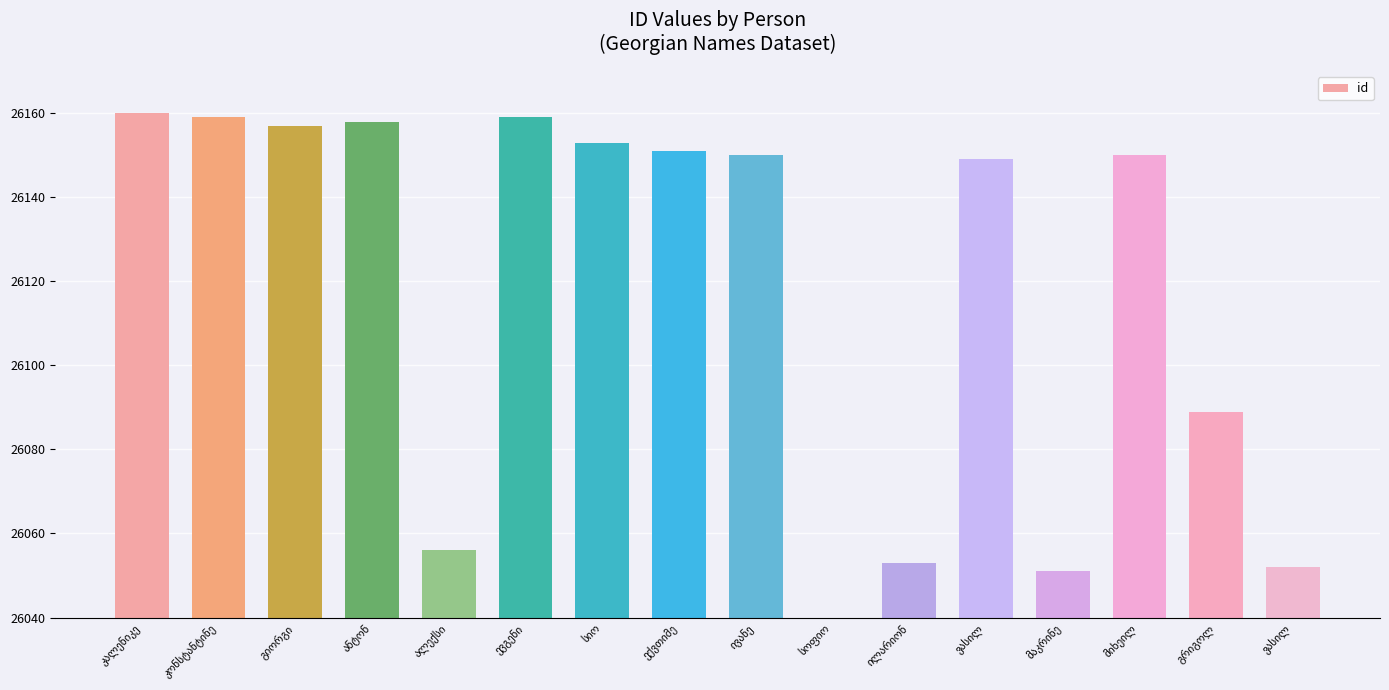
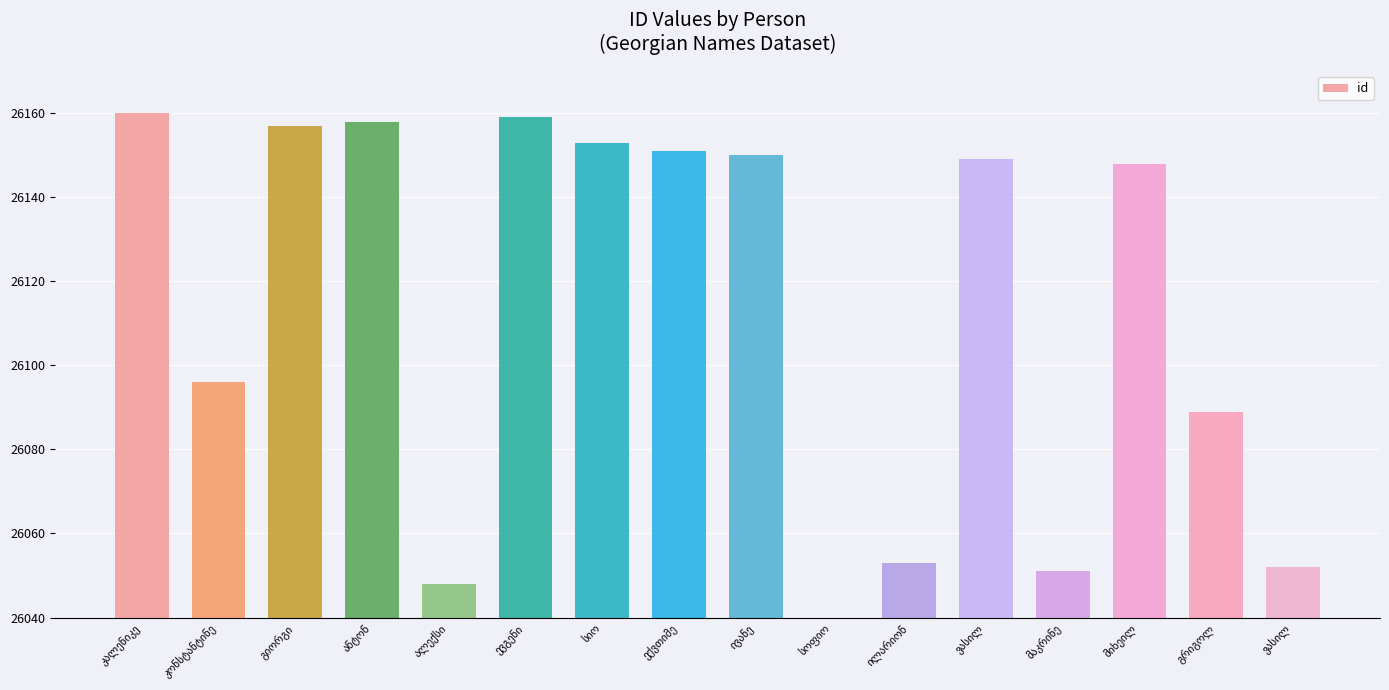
კონსტანტინე: 26159 -> 26096
ალექსი: 26056 -> 26048
მიხეილ: 26150 -> 26148
